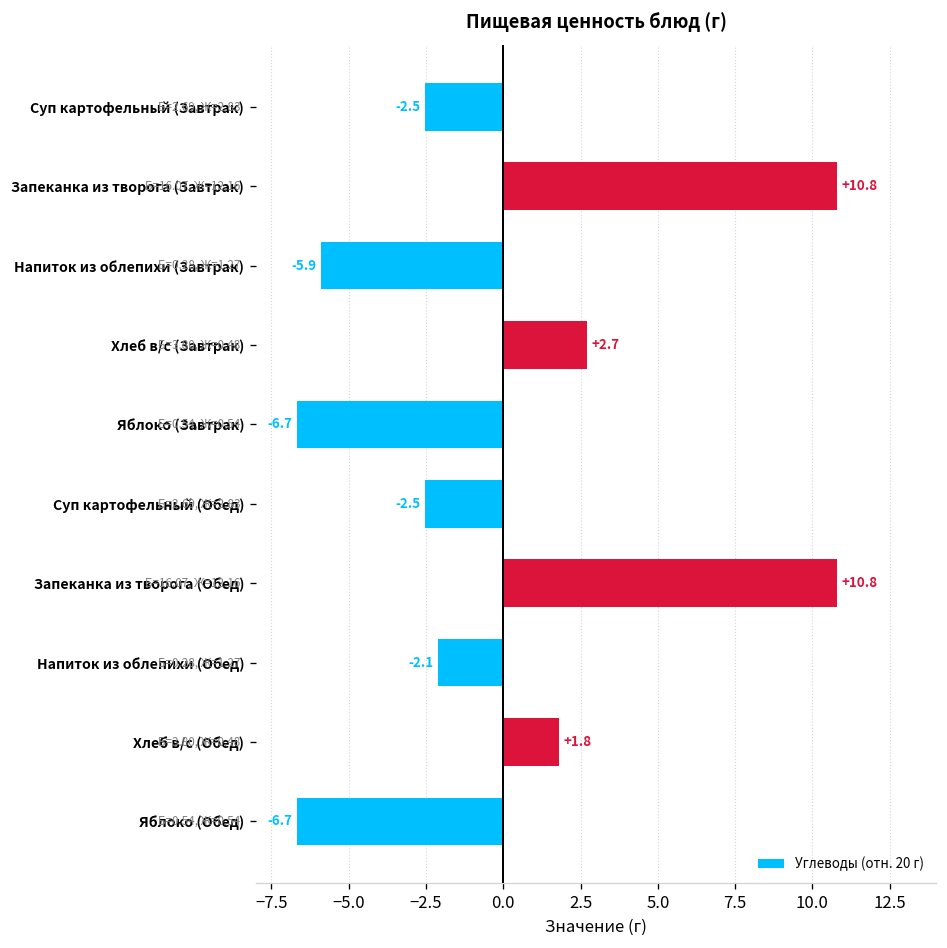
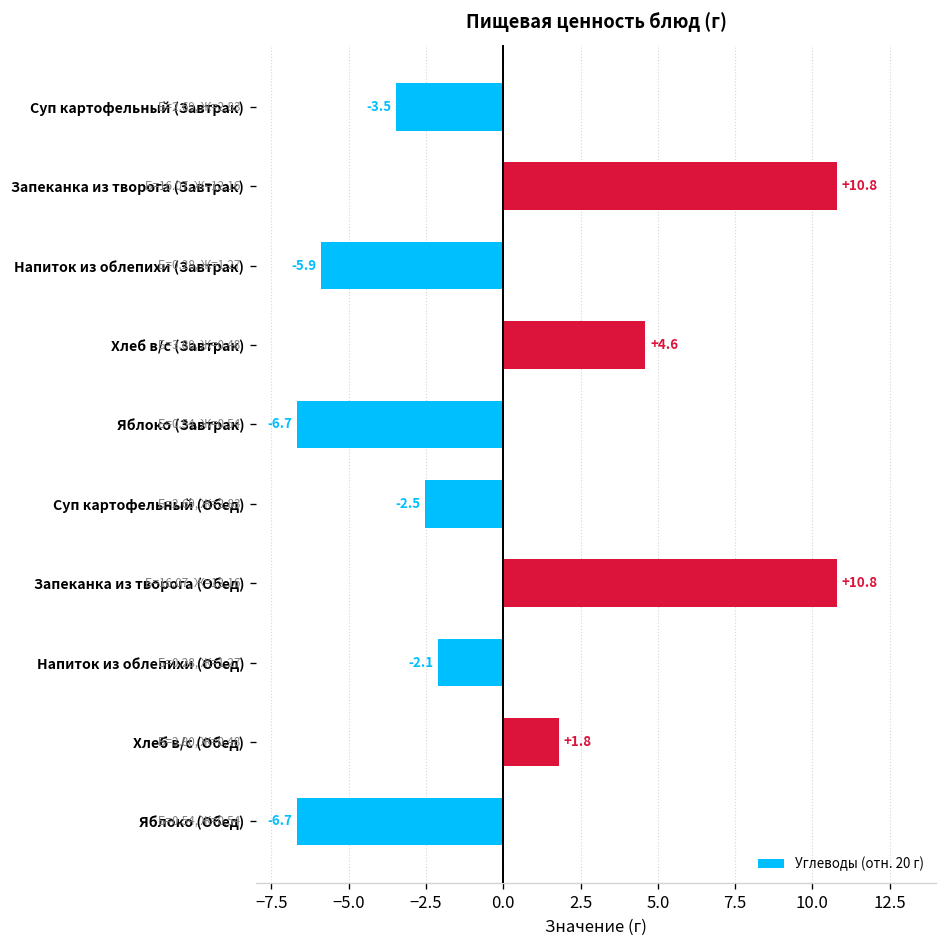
Суп картофельный (Завтрак): -2.5 -> -3.5
Хлеб в/с (Завтрак): +2.7 -> +4.6
